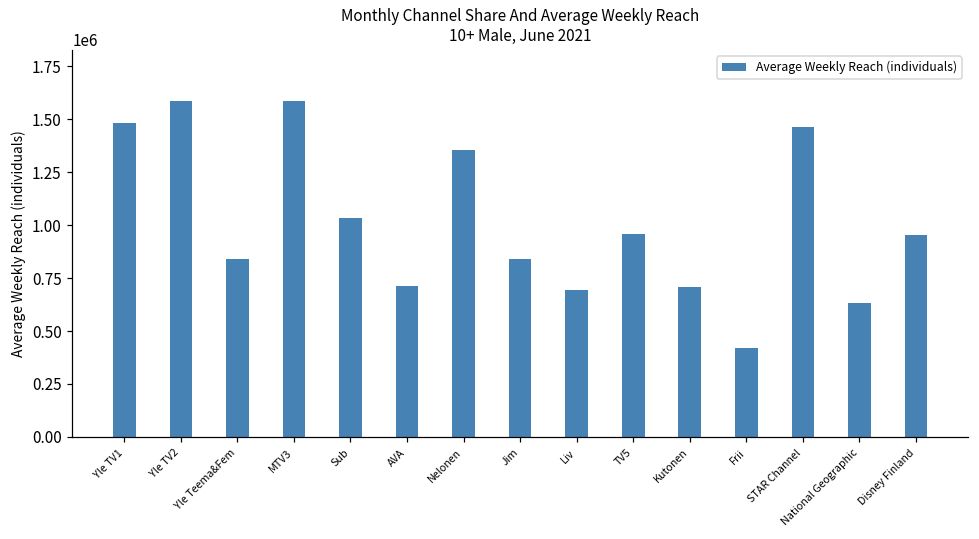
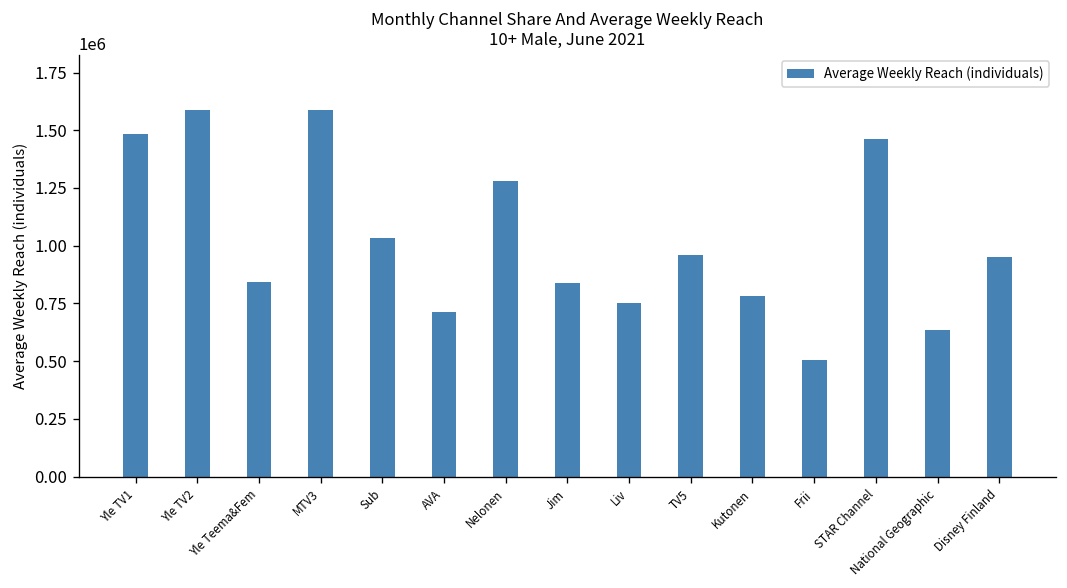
Nelonen: 1350000 -> 1280000
Liv: 690000 -> 750000
Kutonen: 710000 -> 780000
Frii: 420000 -> 510000
